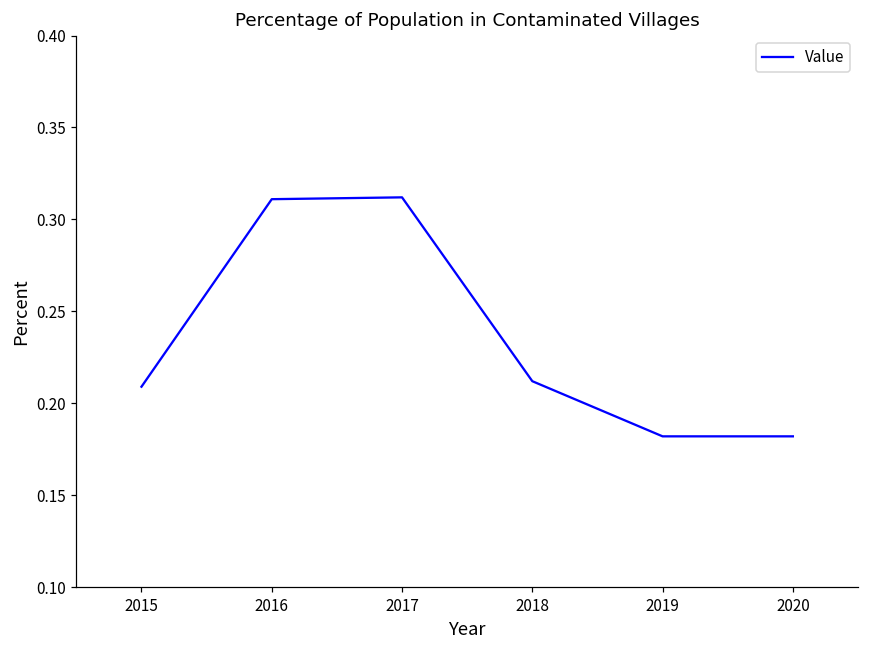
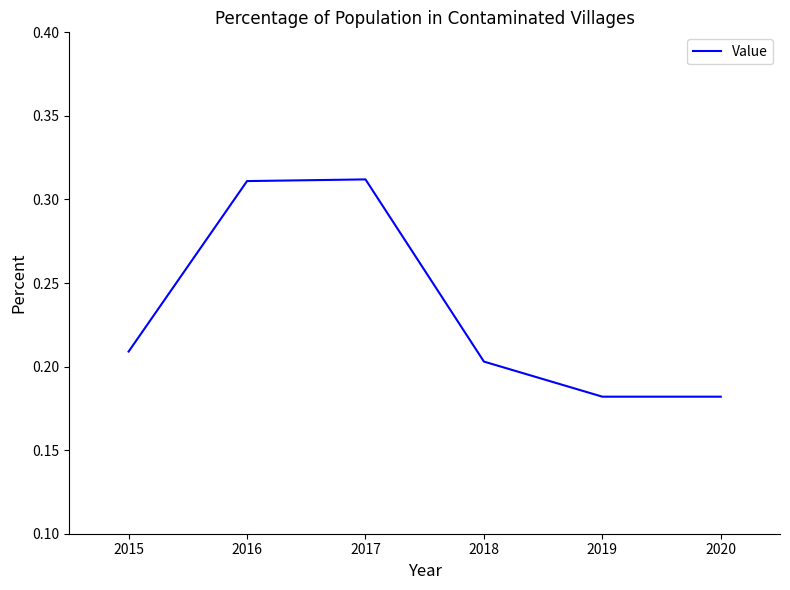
2018: 0.212 -> 0.203
